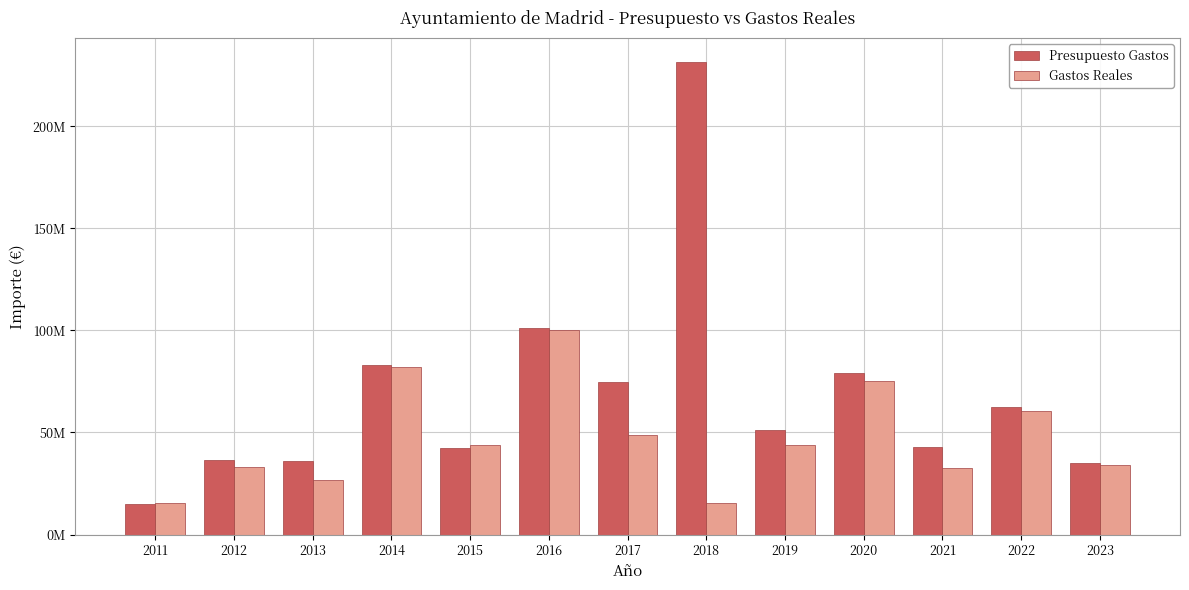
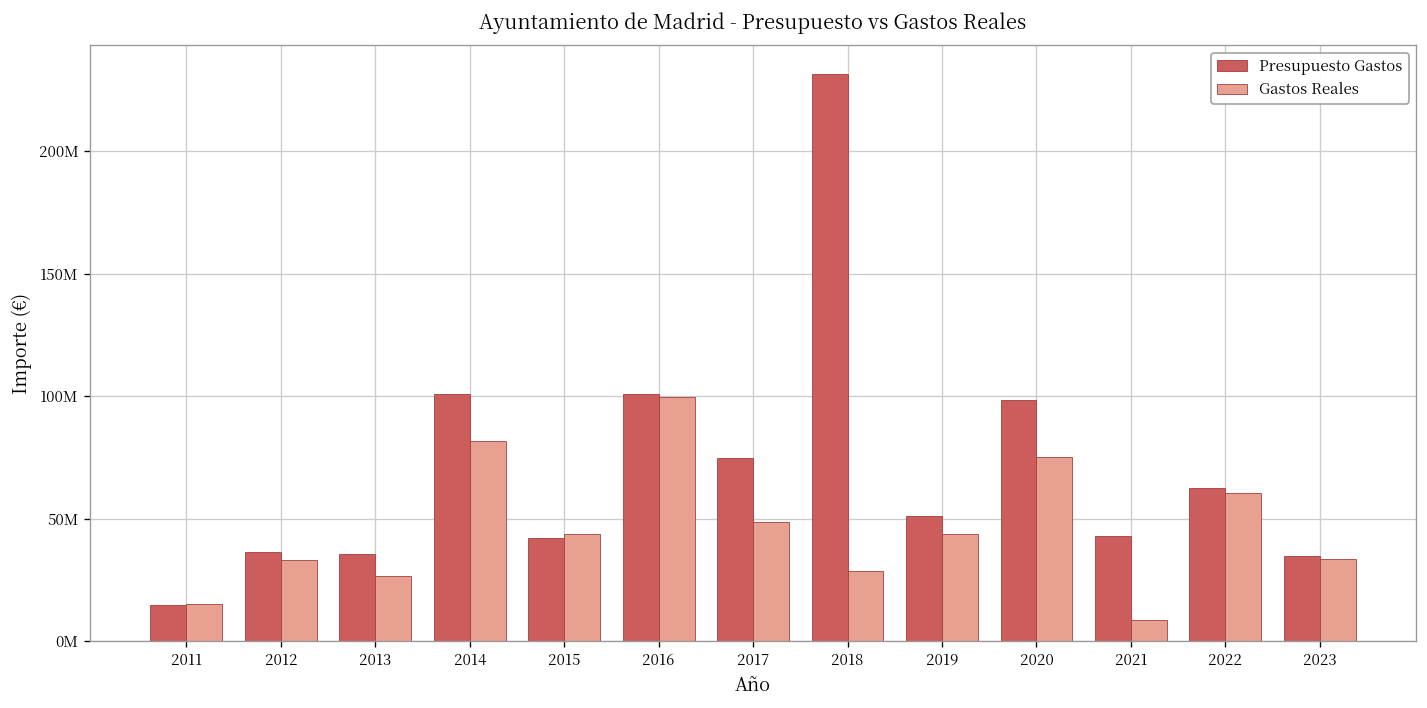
Presupuesto Gastos, 2014: 83000000 -> 101000000
Gastos Reales, 2018: 15000000 -> 29000000
Presupuesto Gastos, 2020: 79000000 -> 99000000
Gastos Reales, 2021: 32000000 -> 9000000
